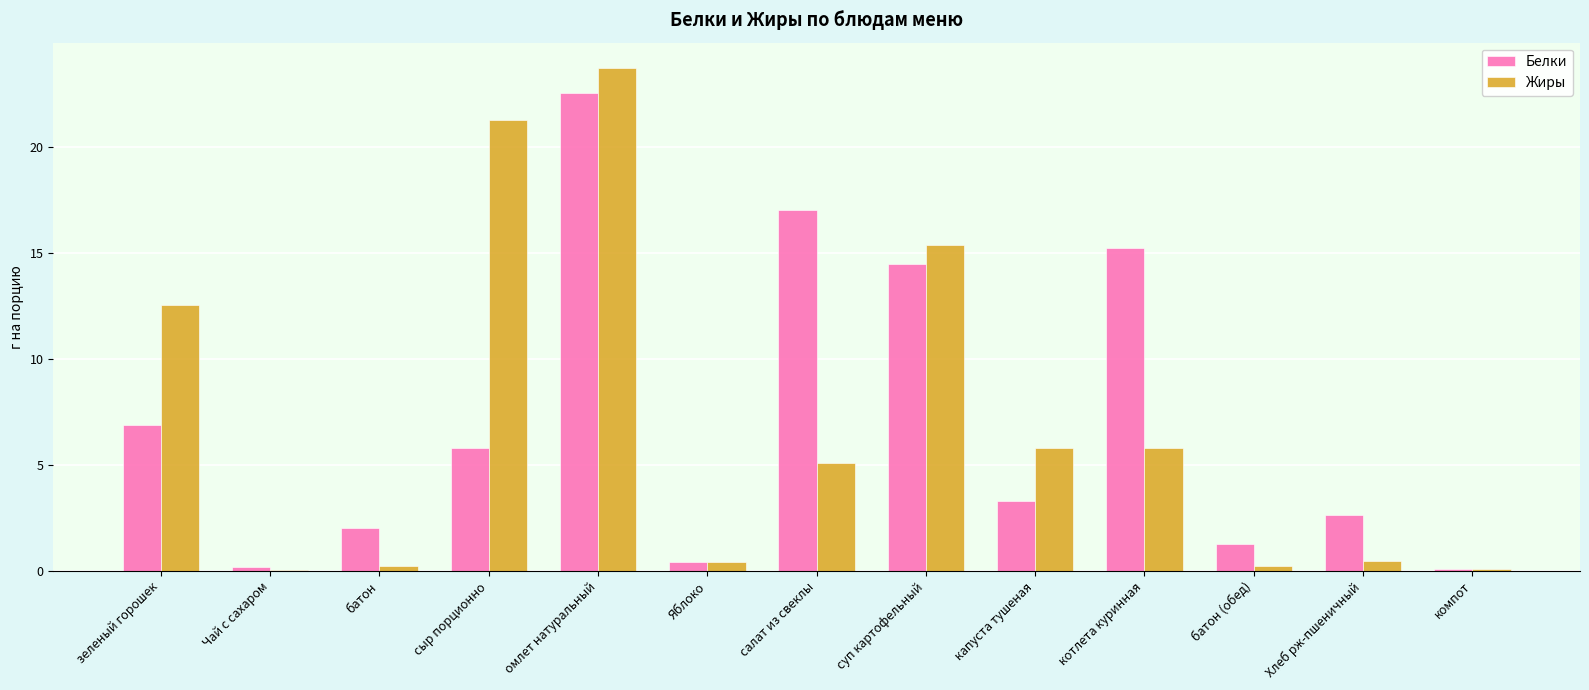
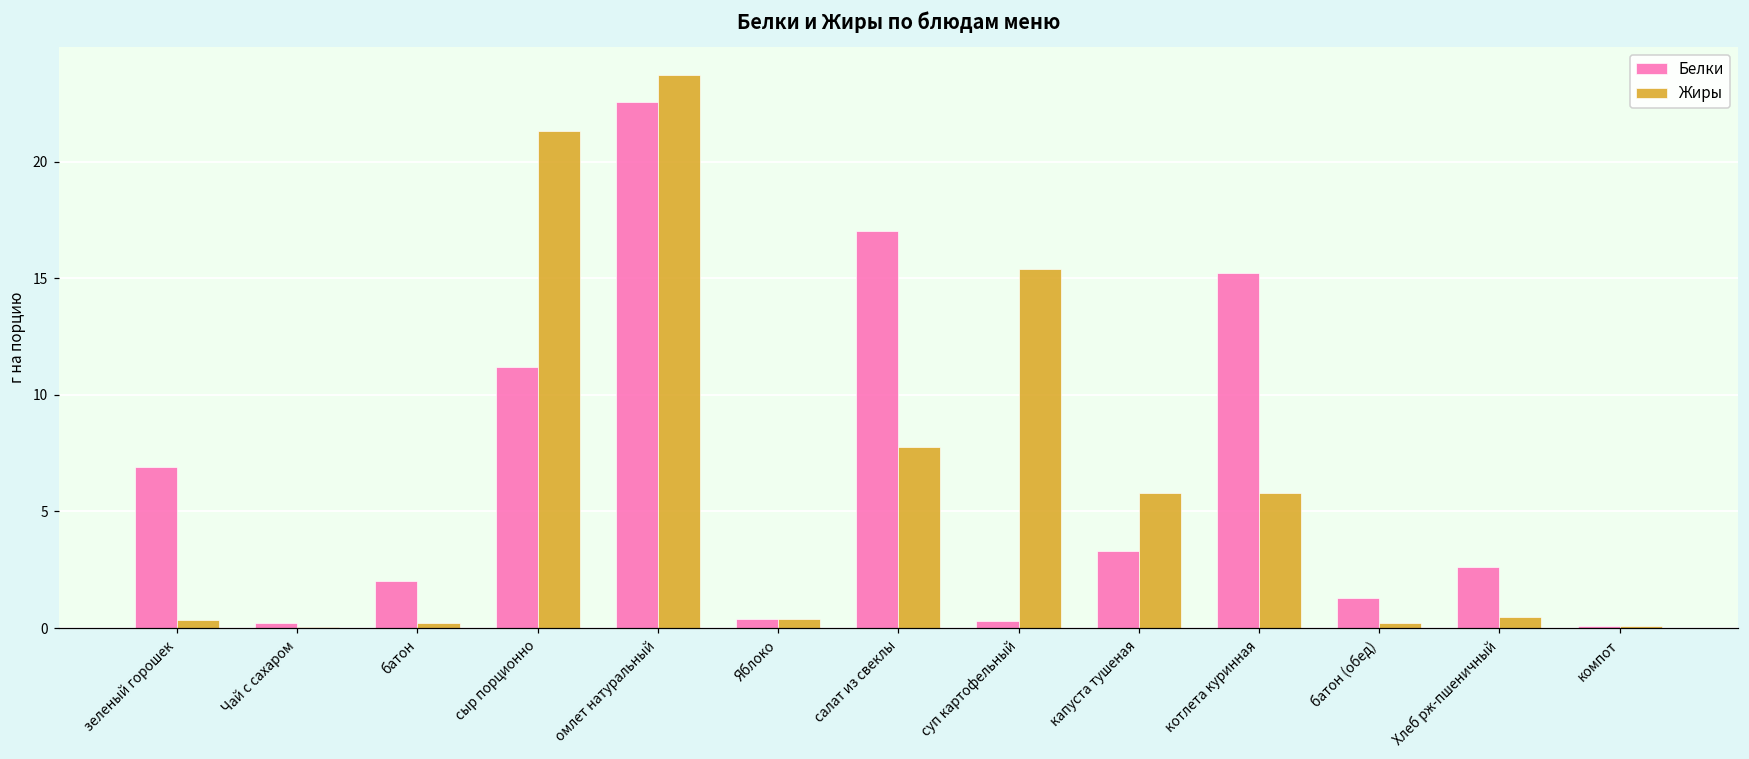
Жиры, зеленый горошек: 12.6 -> 0.4
Белки, сыр порционно: 5.8 -> 11.2
Жиры, салат из свеклы: 5.1 -> 7.8
Белки, суп картофельный: 14.5 -> 0.3
